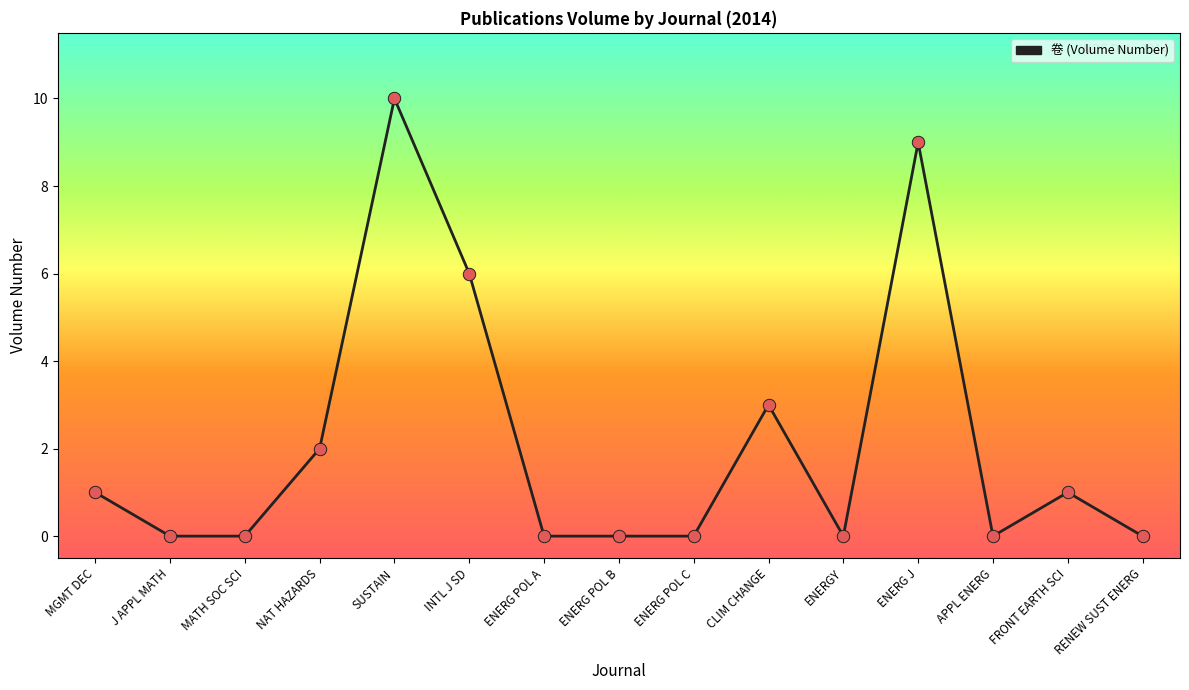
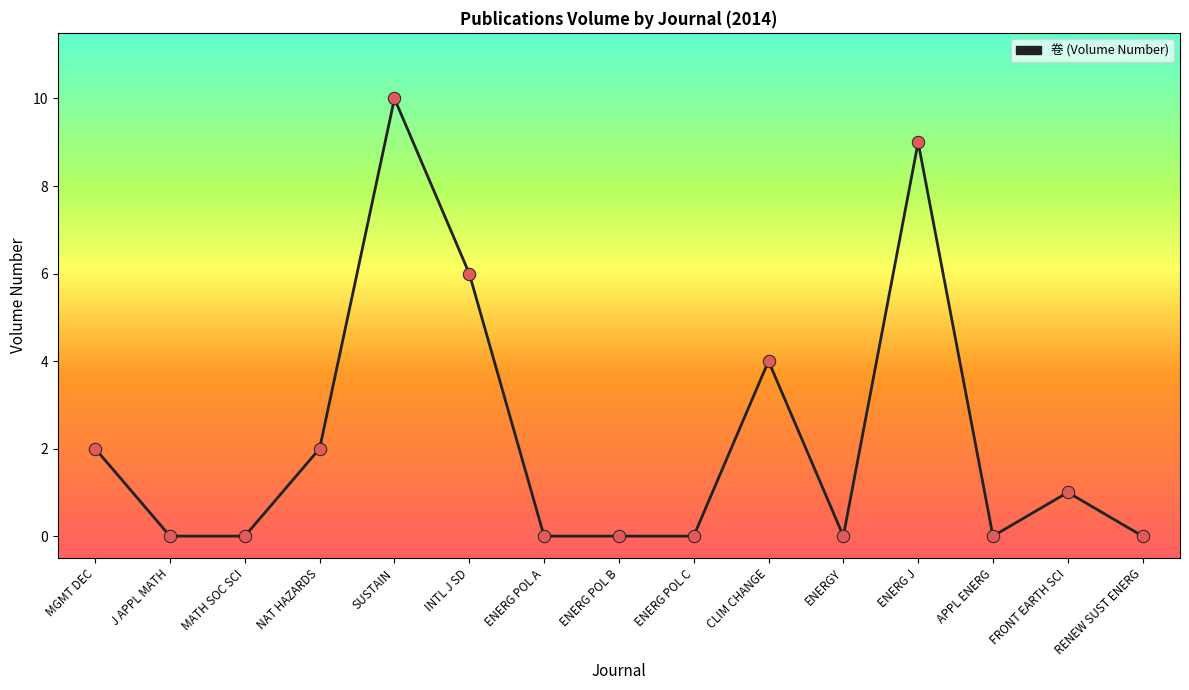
MGMT DEC: 1 -> 2
CLIM CHANGE: 3 -> 4
